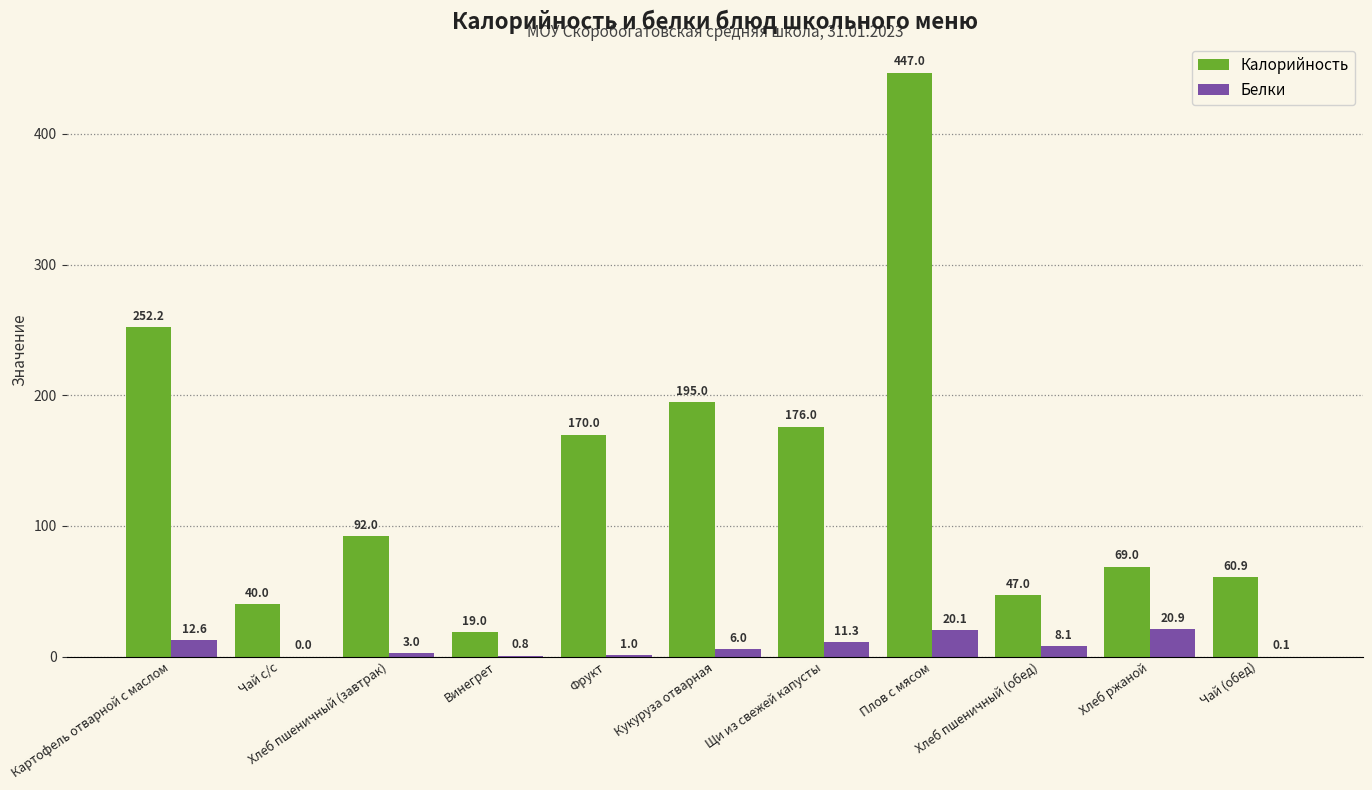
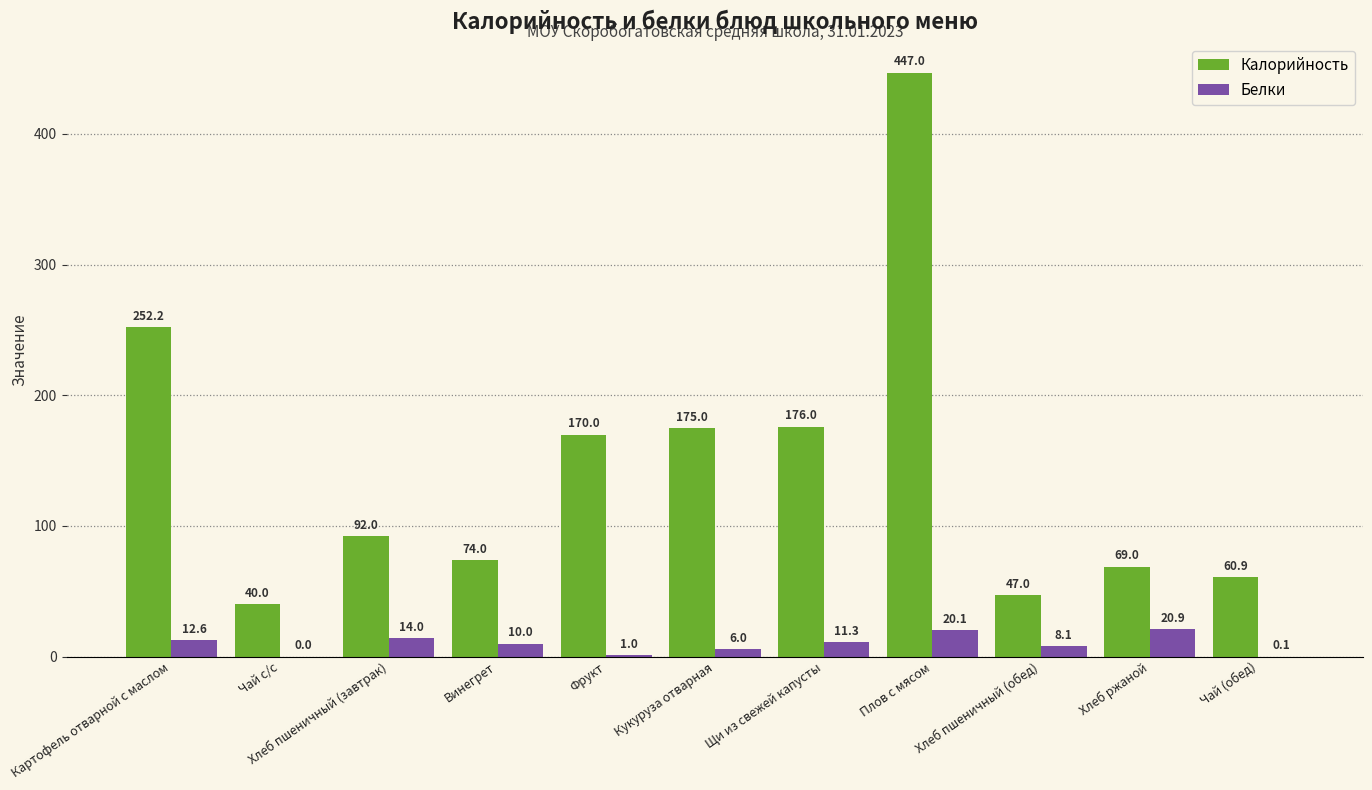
Белки, Хлеб пшеничный (завтрак): 3.0 -> 14.0
Калорийность, Винегрет: 19.0 -> 74.0
Белки, Винегрет: 0.8 -> 10.0
Калорийность, Кукуруза отварная: 195.0 -> 175.0
